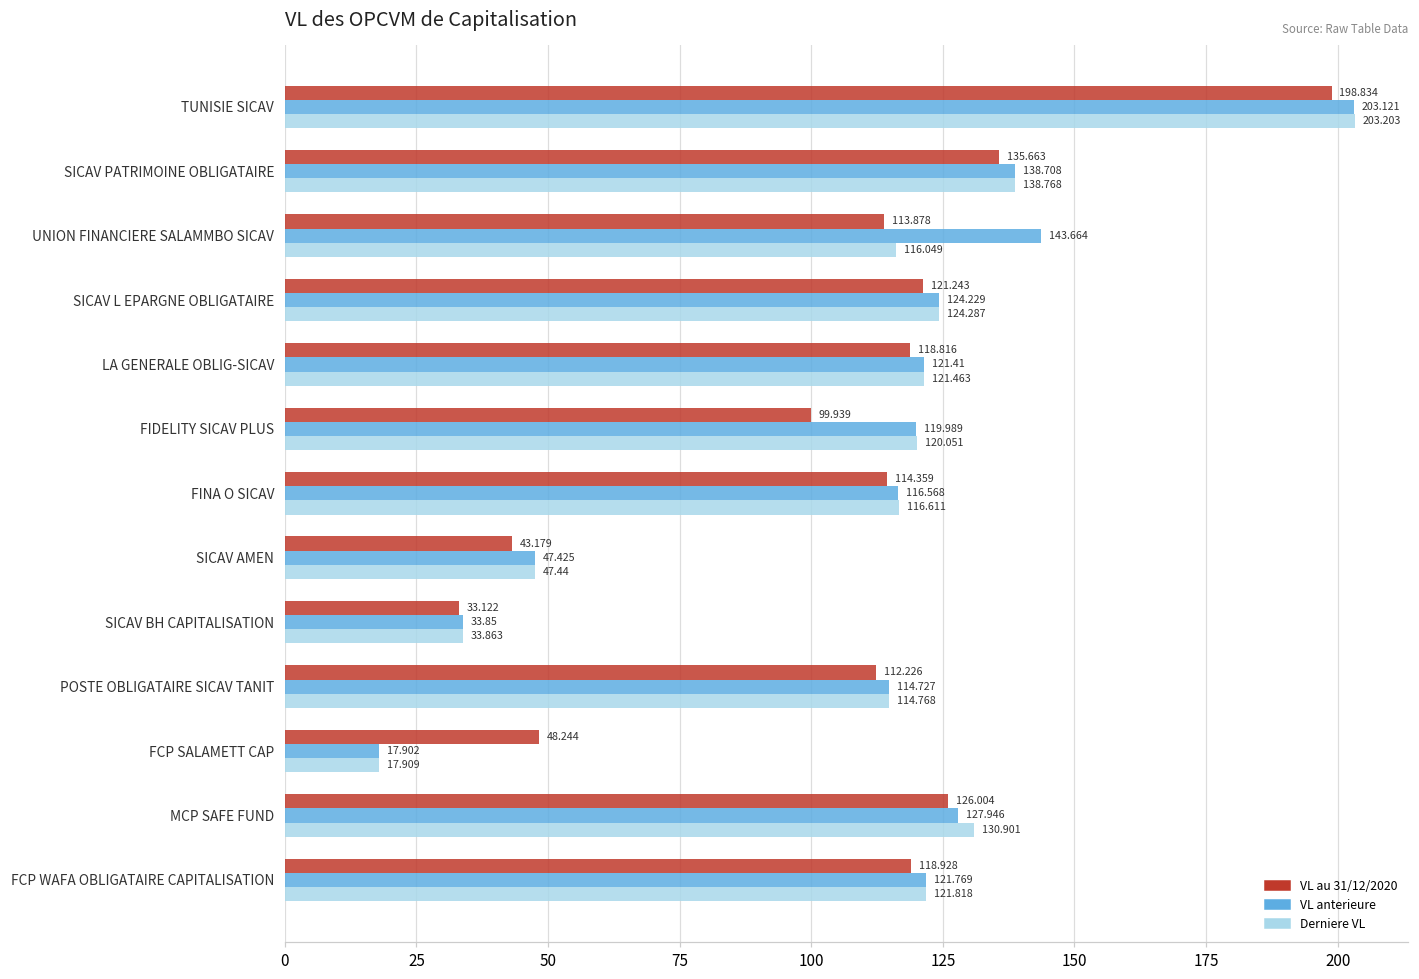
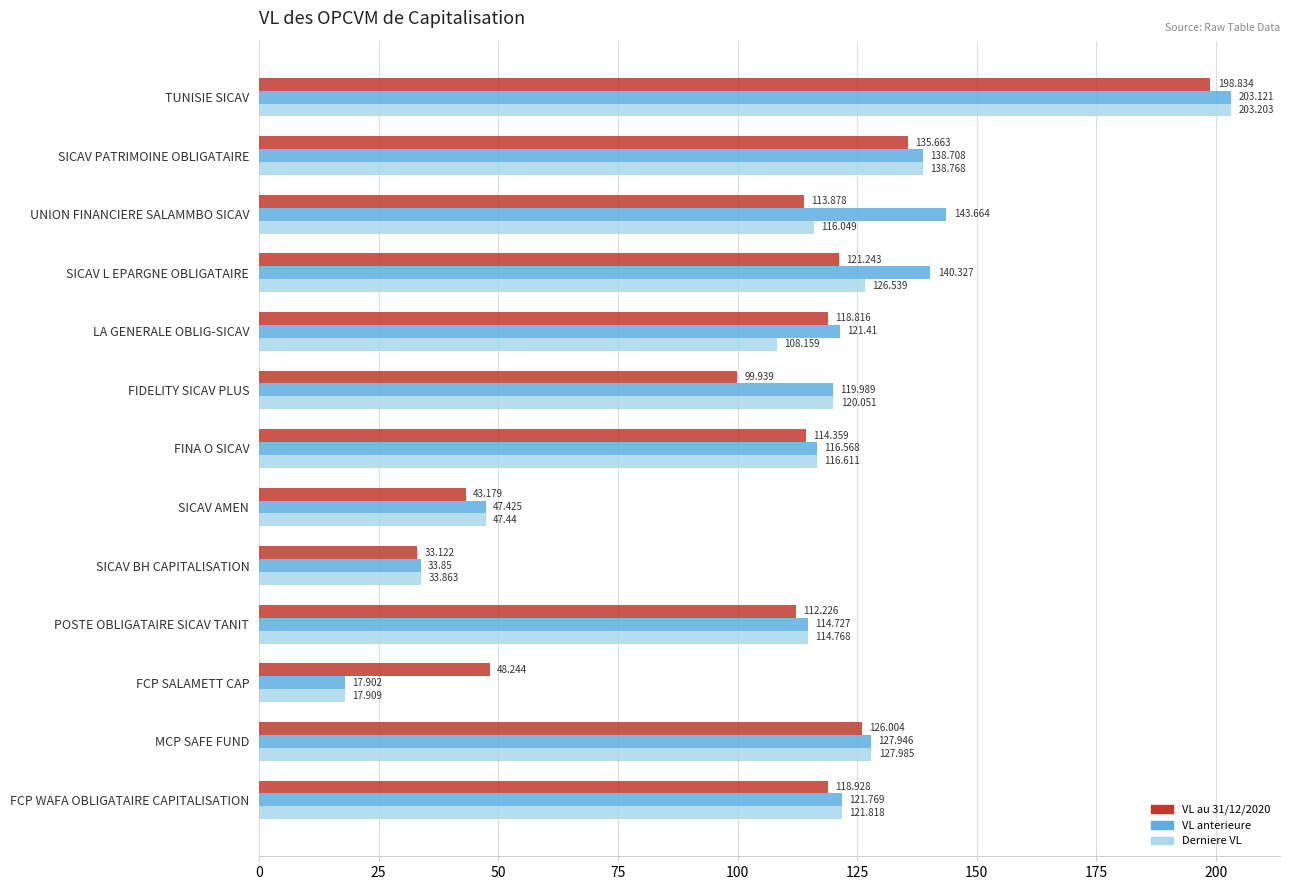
VL anterieure, SICAV L EPARGNE OBLIGATAIRE: 124.229 -> 140.327
Derniere VL, SICAV L EPARGNE OBLIGATAIRE: 124.287 -> 126.539
Derniere VL, LA GENERALE OBLIG-SICAV: 121.463 -> 108.159
Derniere VL, MCP SAFE FUND: 130.901 -> 127.985
